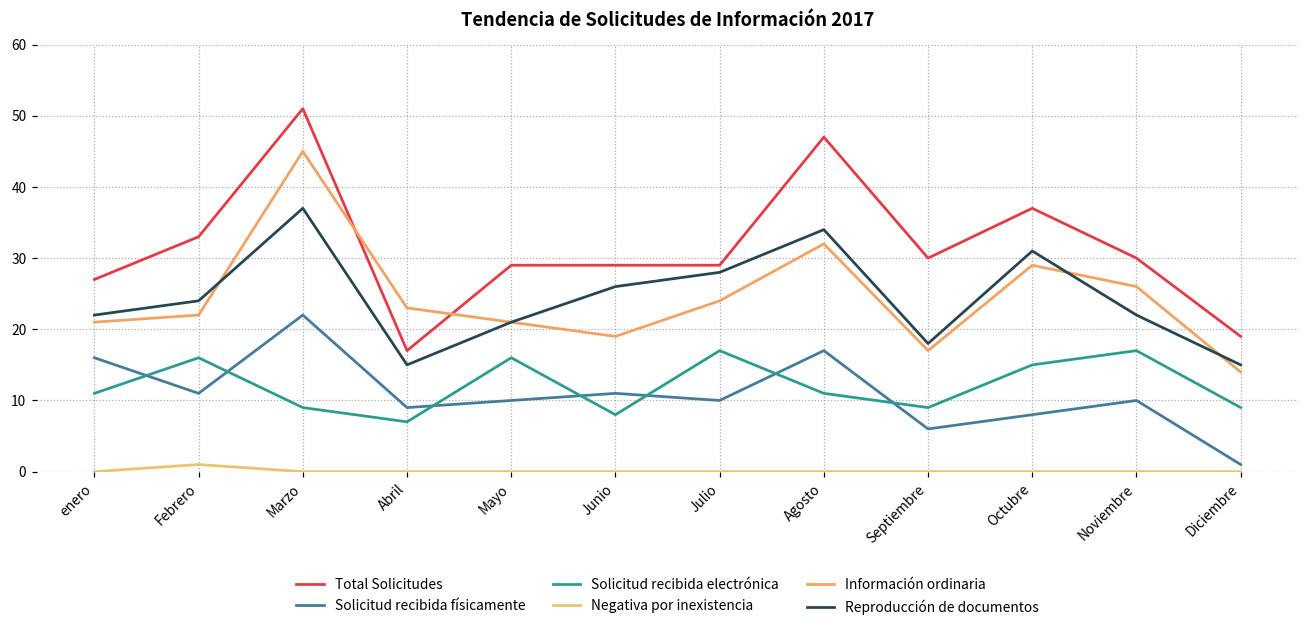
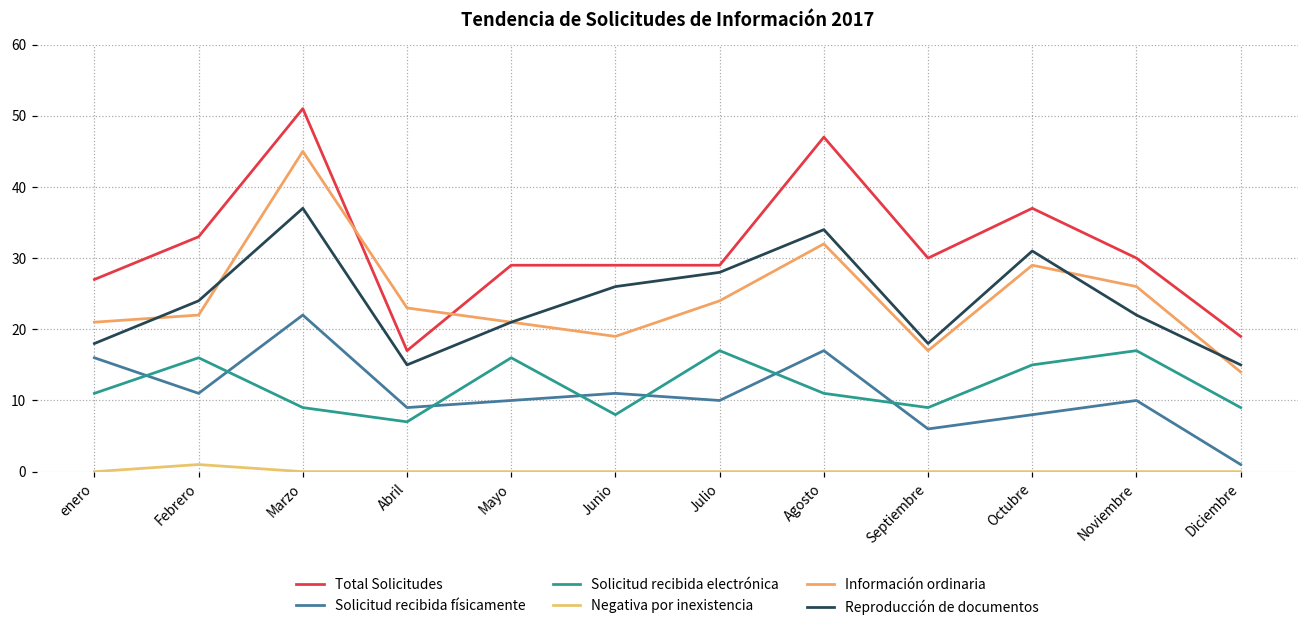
Reproducción de documentos, enero: 22 -> 18
